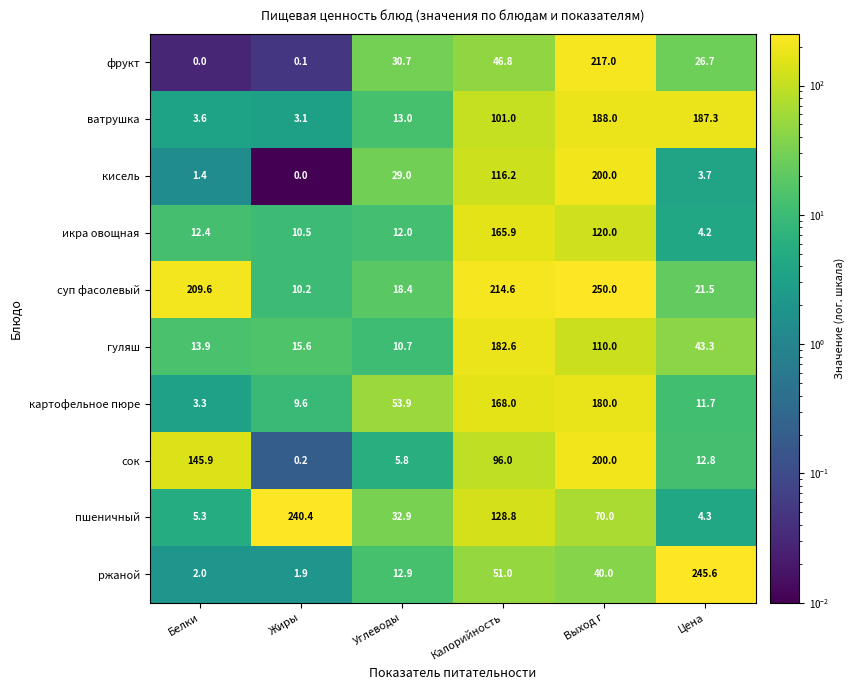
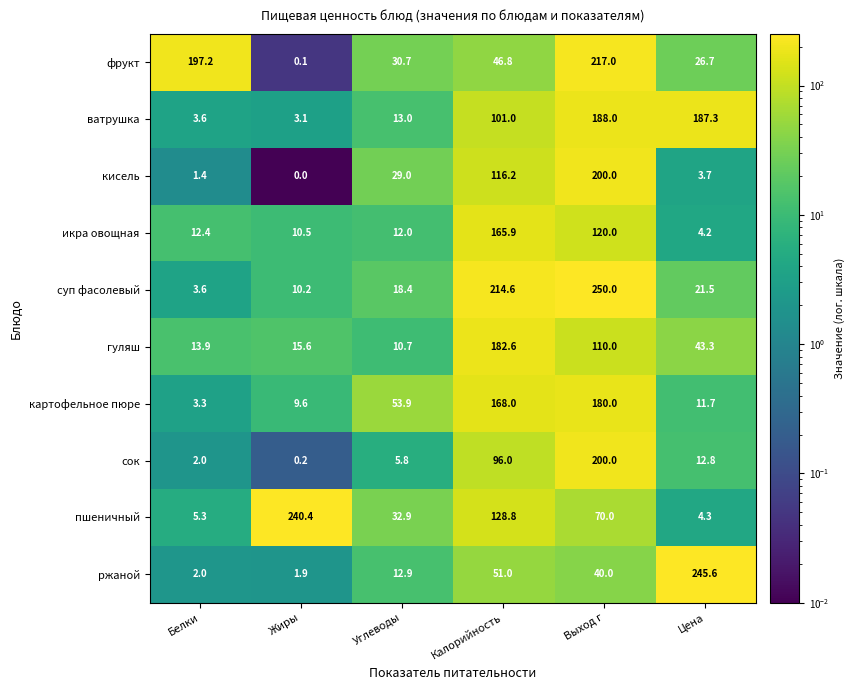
фрукт, Белки: 0.0 -> 197.2
суп фасолевый, Белки: 209.6 -> 3.6
сок, Белки: 145.9 -> 2.0
